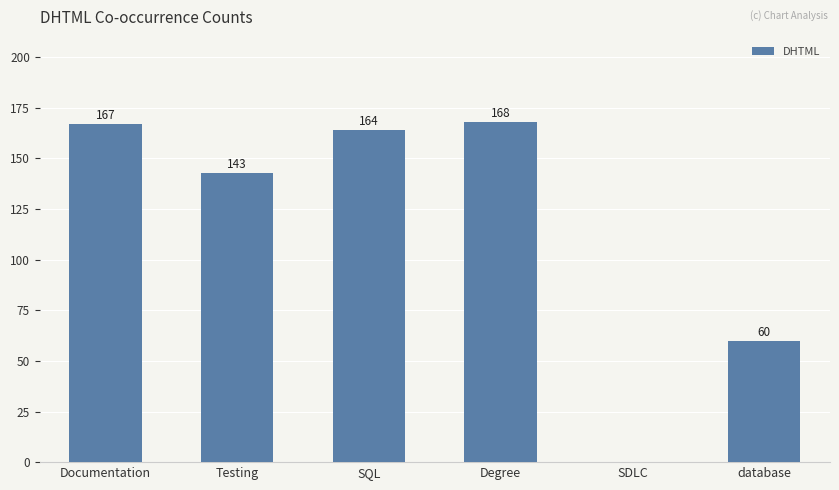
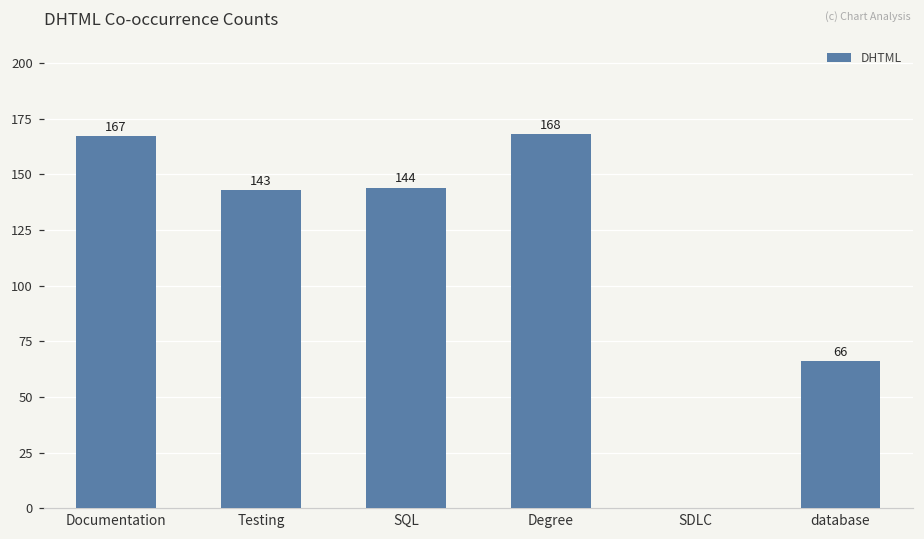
SQL: 164 -> 144
database: 60 -> 66
